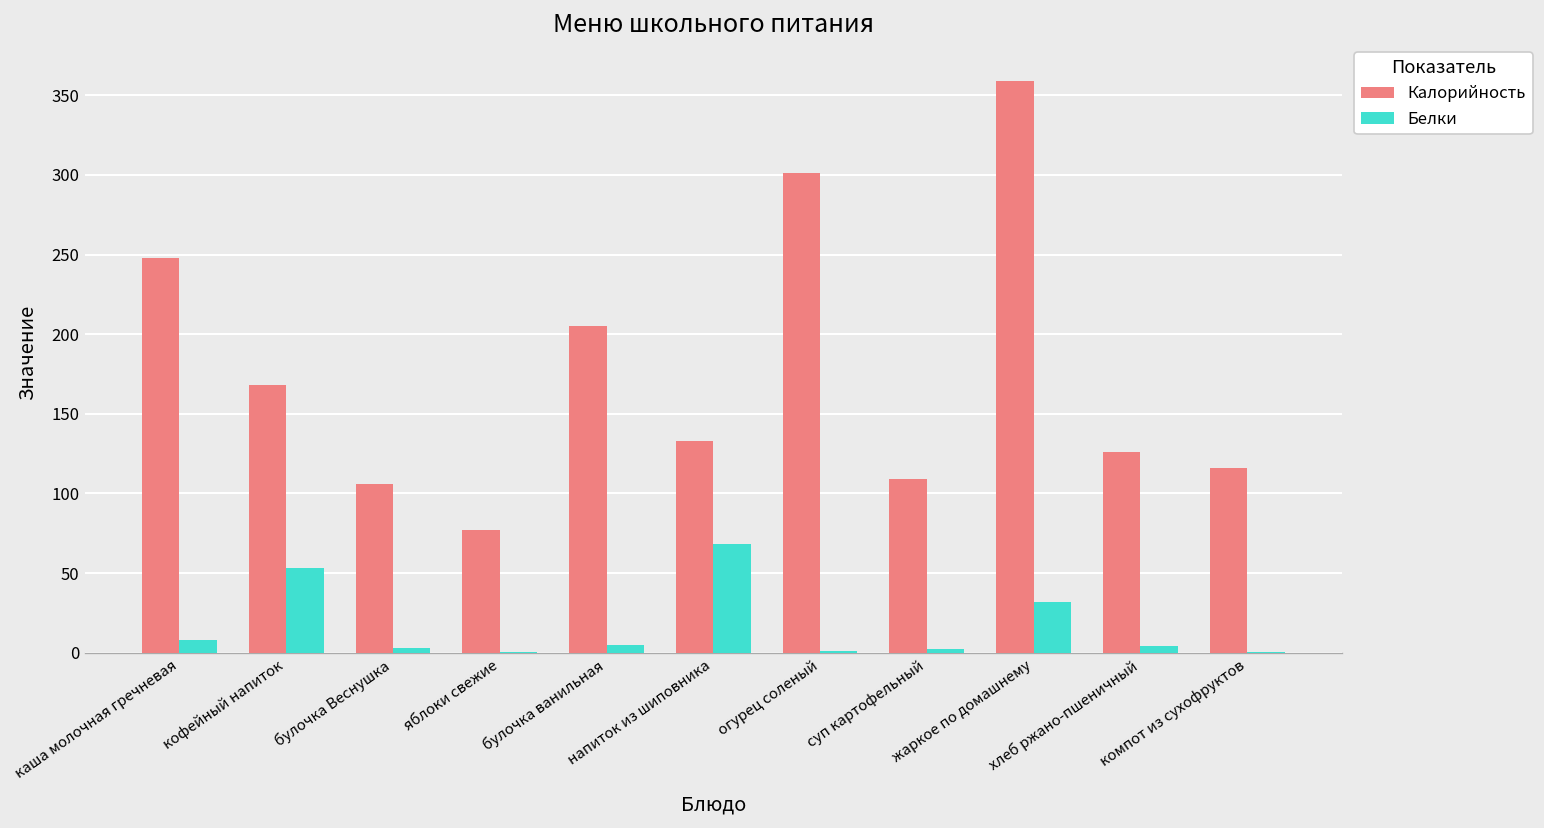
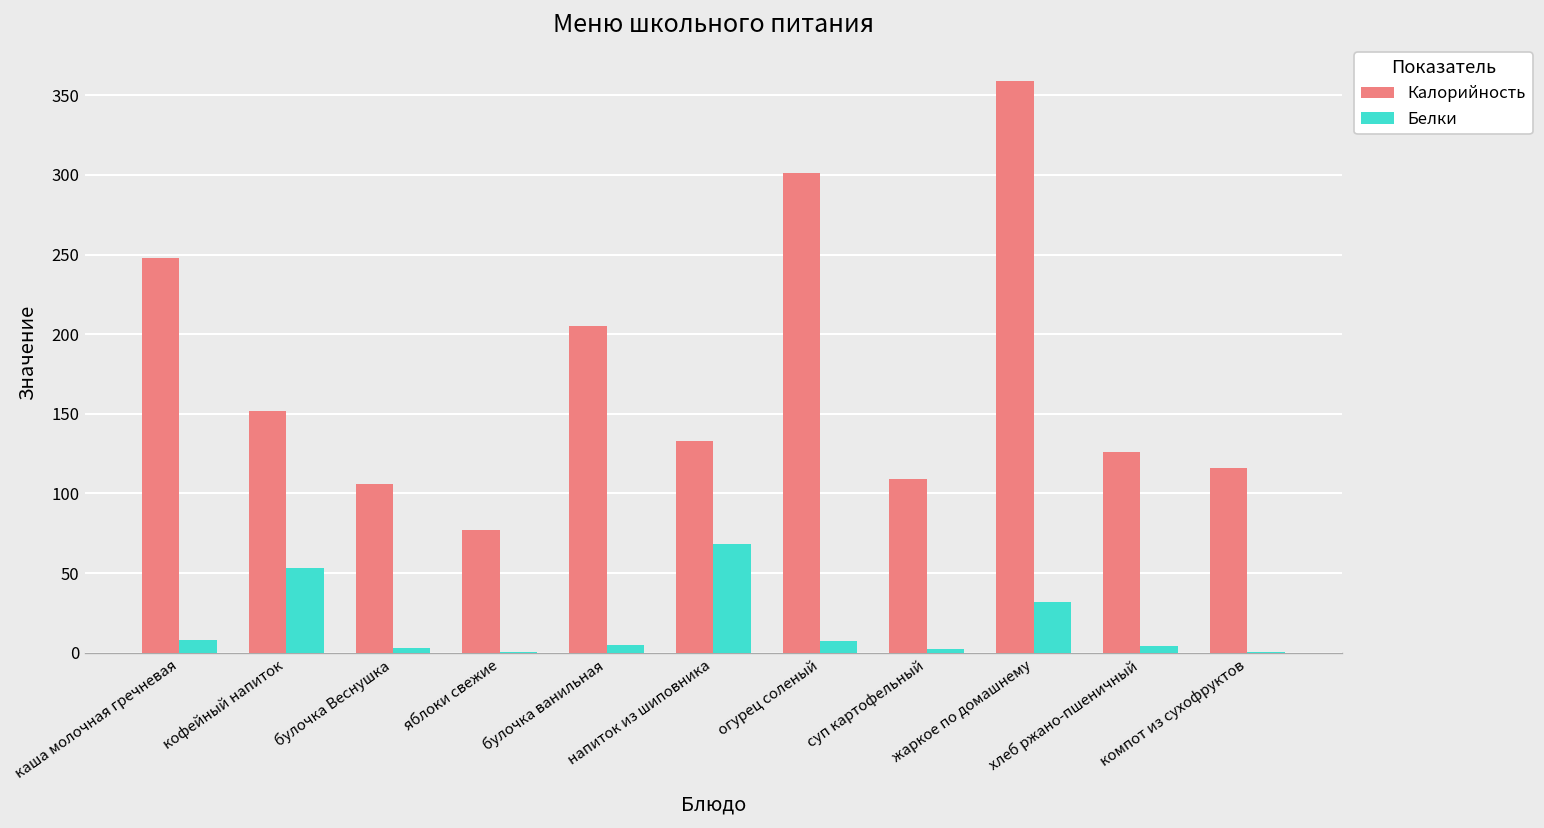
Калорийность, кофейный напиток: 168 -> 152
Белки, огурец соленый: 1 -> 8
